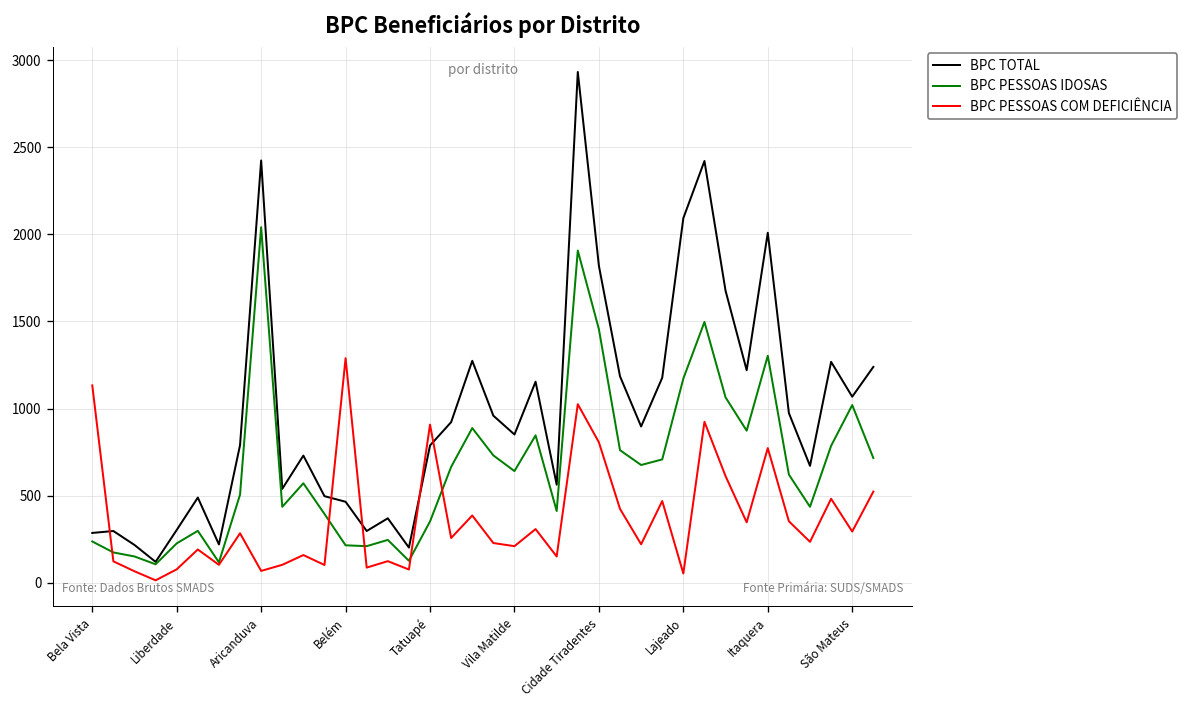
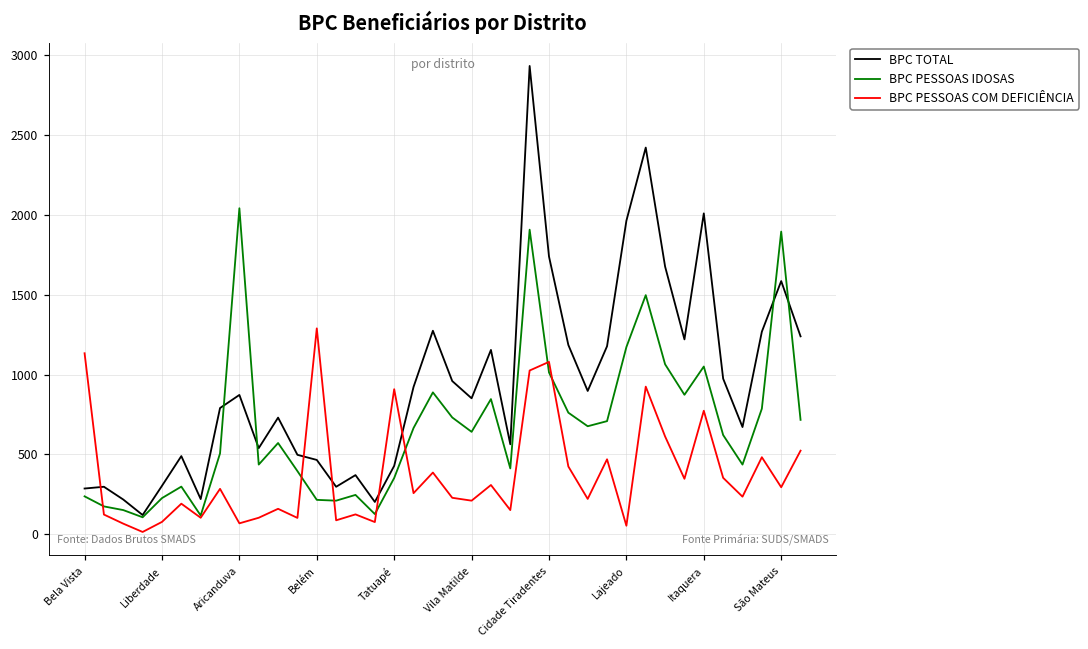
BPC TOTAL, Aricanduva: 2420 -> 870
BPC TOTAL, Tatuapé: 790 -> 430
BPC TOTAL, Cidade Tiradentes: 1820 -> 1740
BPC PESSOAS IDOSAS, Cidade Tiradentes: 1460 -> 1010
BPC PESSOAS COM DEFICIÊNCIA, Cidade Tiradentes: 810 -> 1080
BPC TOTAL, Lajeado: 2090 -> 1960
BPC PESSOAS IDOSAS, Itaquera: 1300 -> 1050
BPC TOTAL, São Mateus: 1070 -> 1590
BPC PESSOAS IDOSAS, São Mateus: 1020 -> 1900
